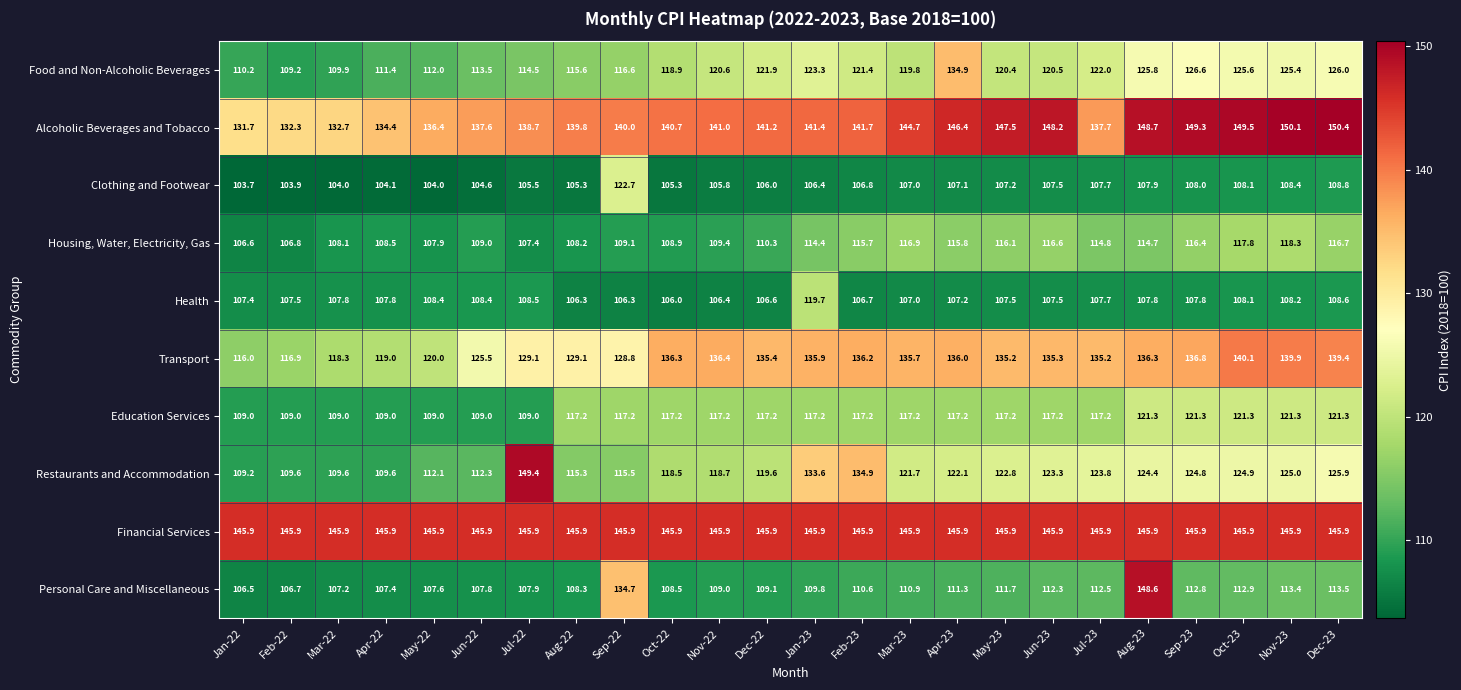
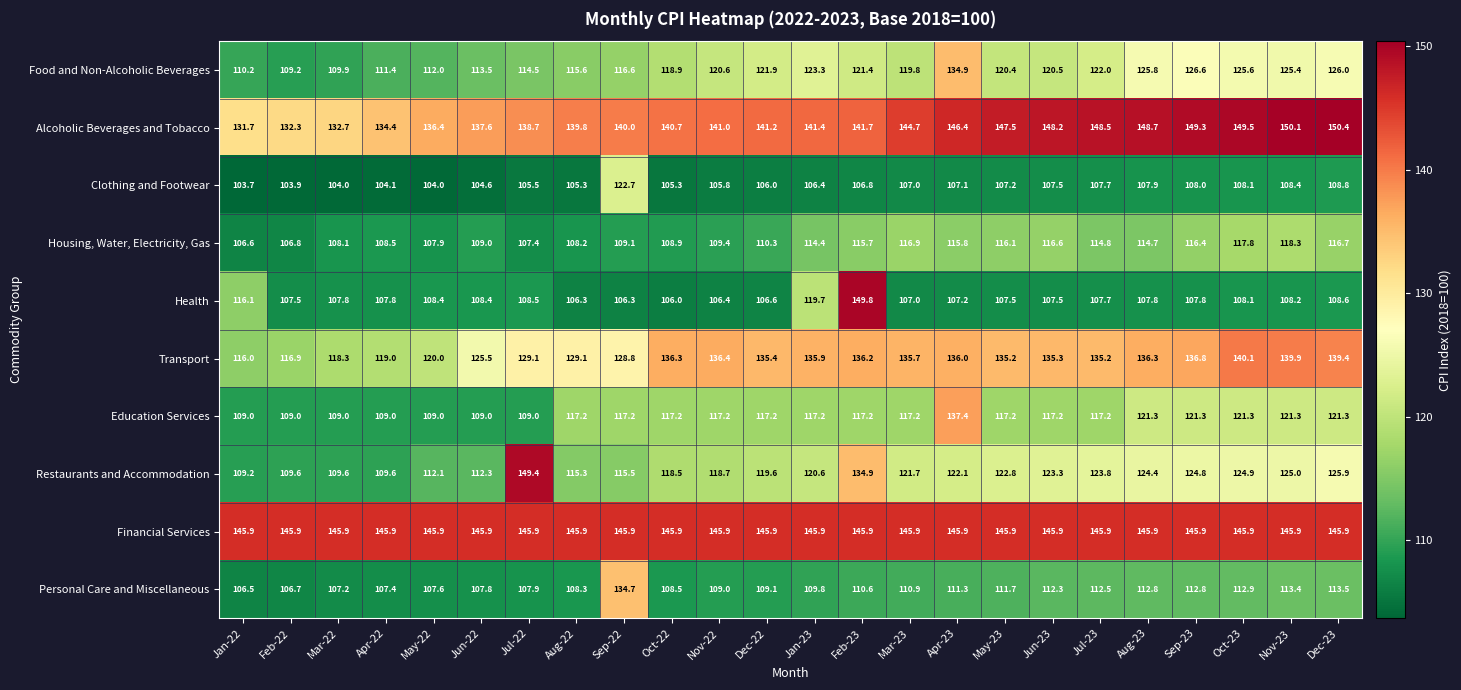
Alcoholic Beverages and Tobacco, Jul-23: 137.7 -> 148.5
Health, Jan-22: 107.4 -> 116.1
Health, Feb-23: 106.7 -> 149.8
Education Services, Apr-23: 117.2 -> 137.4
Restaurants and Accommodation, Jan-23: 133.6 -> 120.6
Personal Care and Miscellaneous, Aug-23: 148.6 -> 112.8
